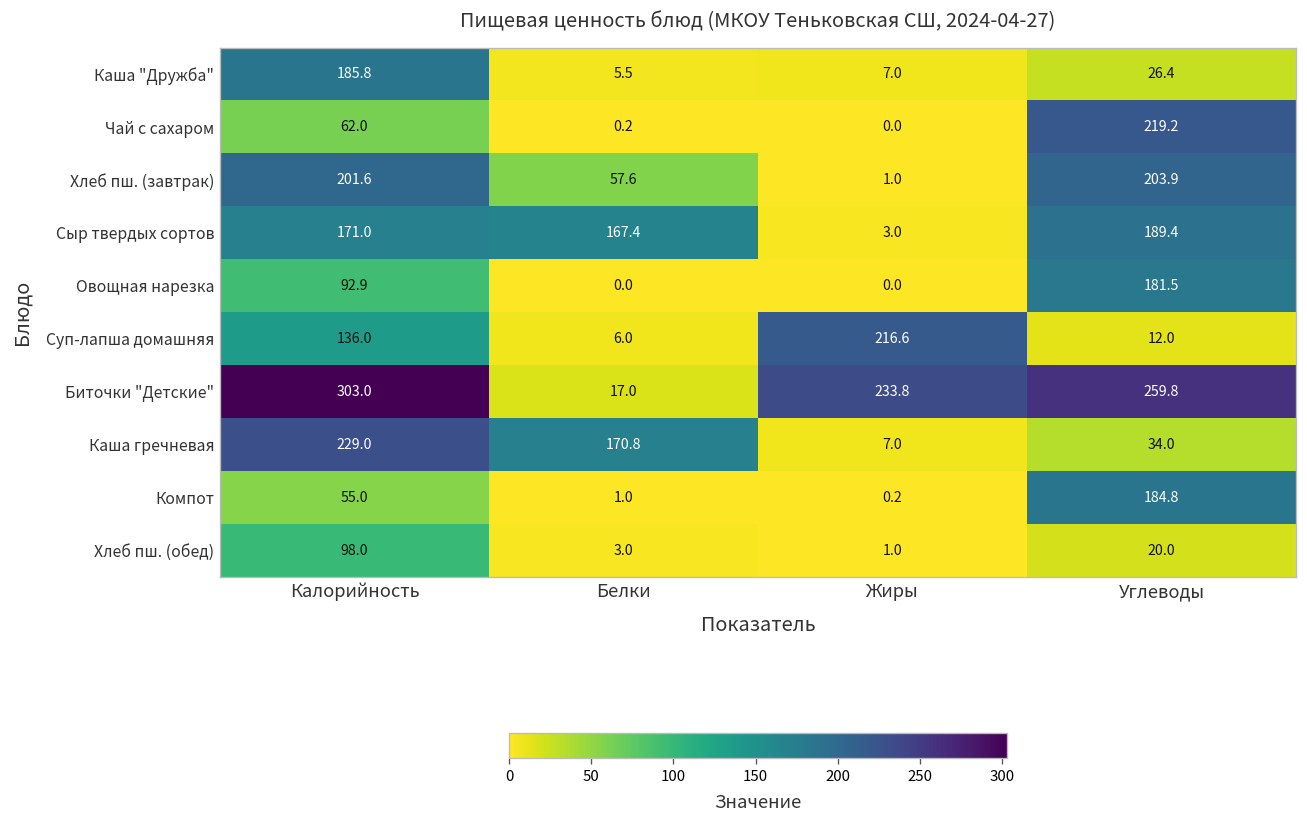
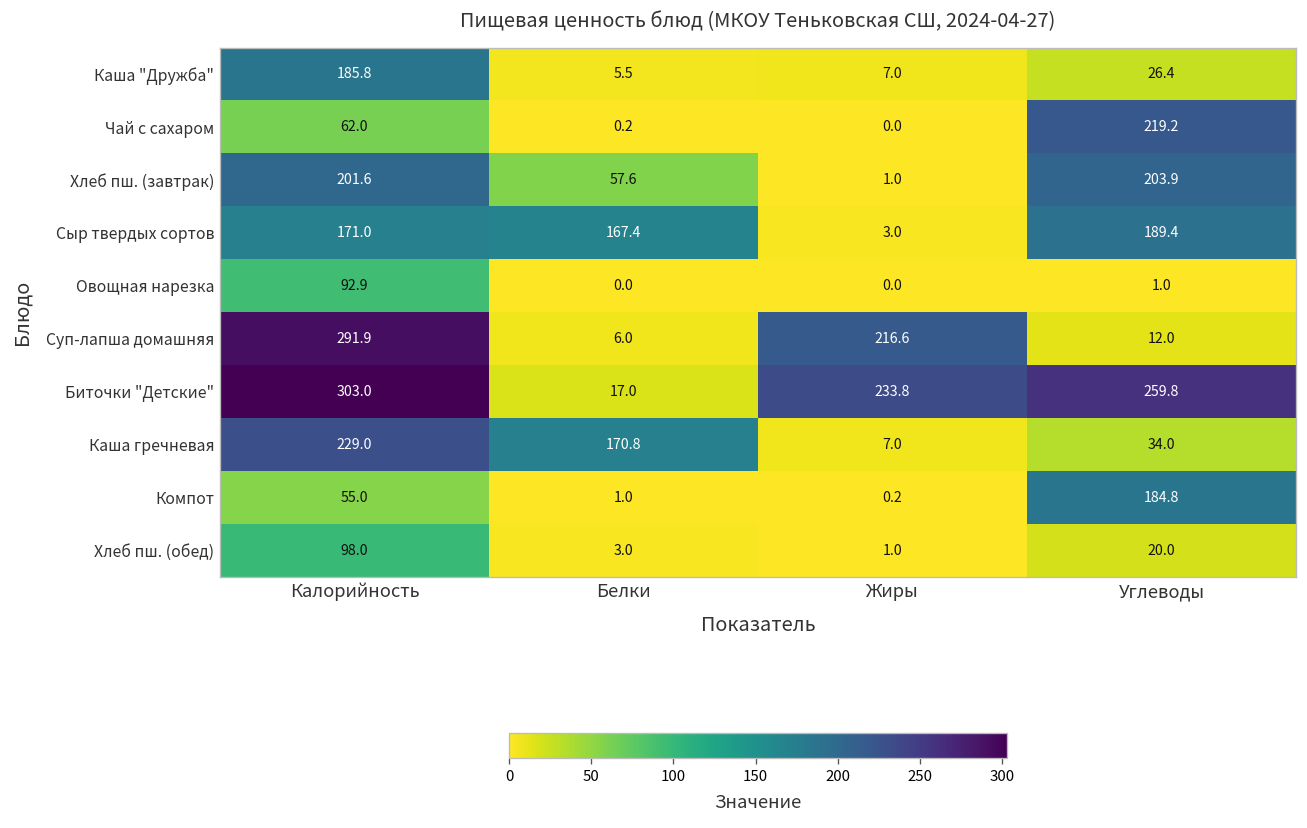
Овощная нарезка, Углеводы: 181.5 -> 1.0
Суп-лапша домашняя, Калорийность: 136.0 -> 291.9
